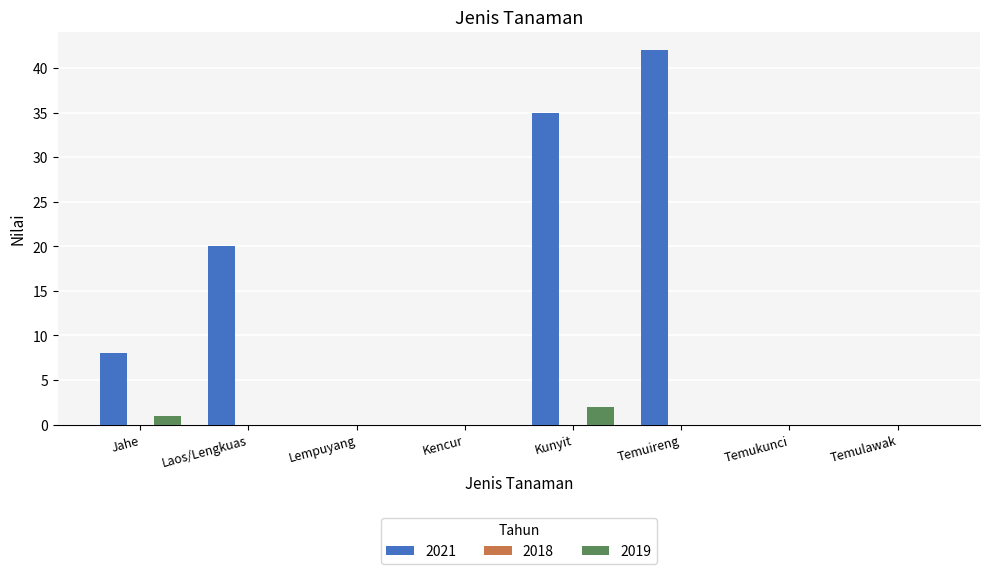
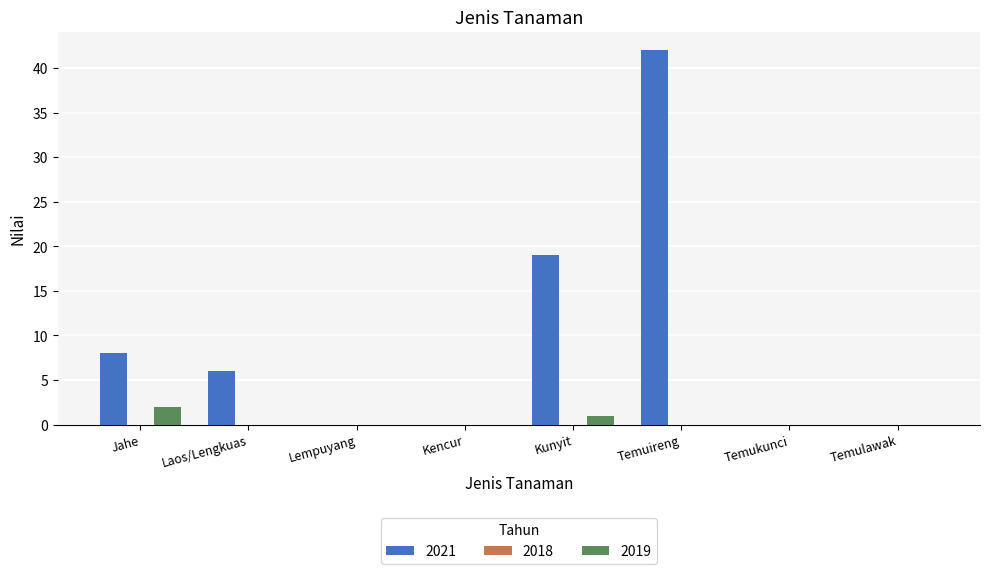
2019, Jahe: 1 -> 2
2021, Laos/Lengkuas: 20 -> 6
2021, Kunyit: 35 -> 19
2019, Kunyit: 2 -> 1
